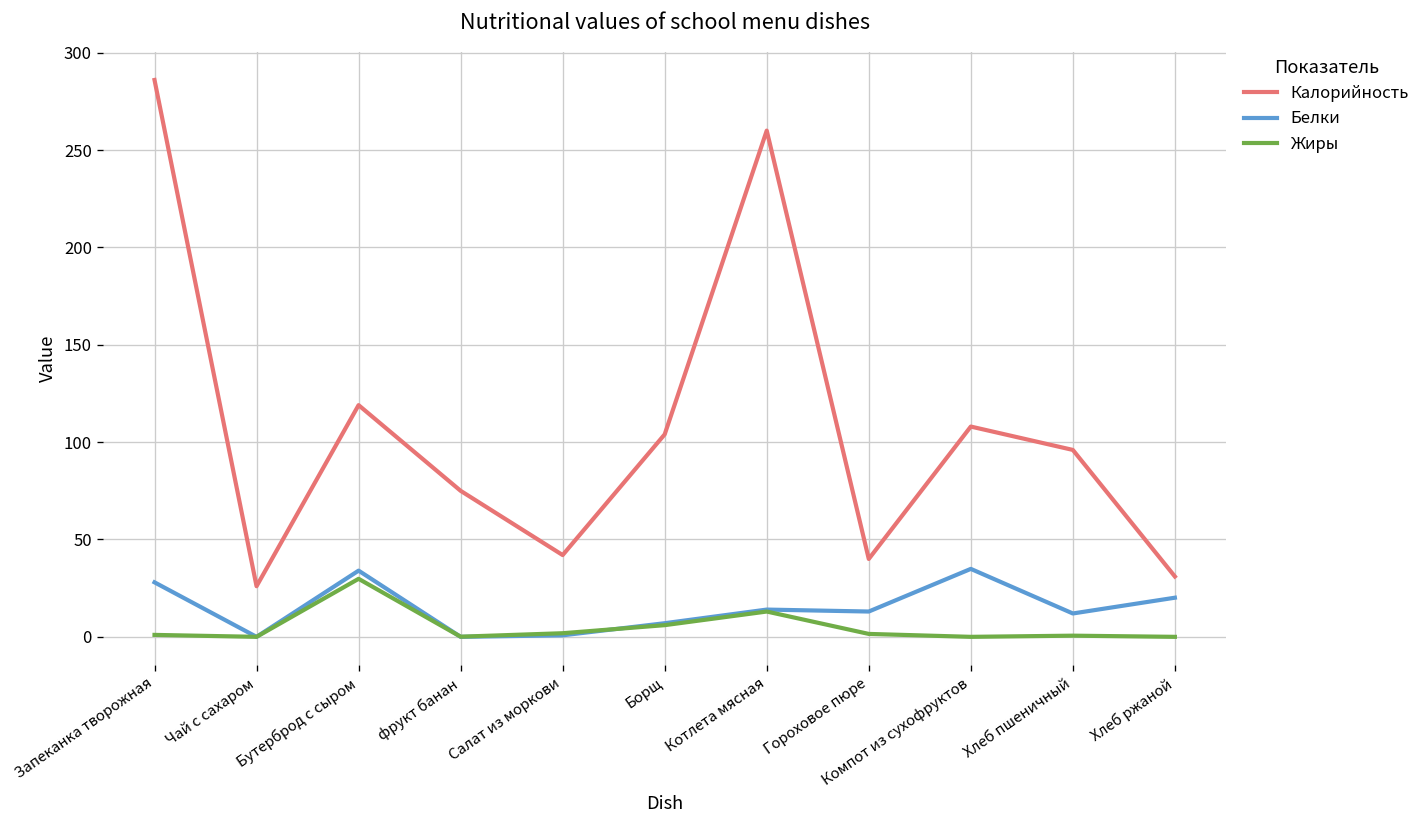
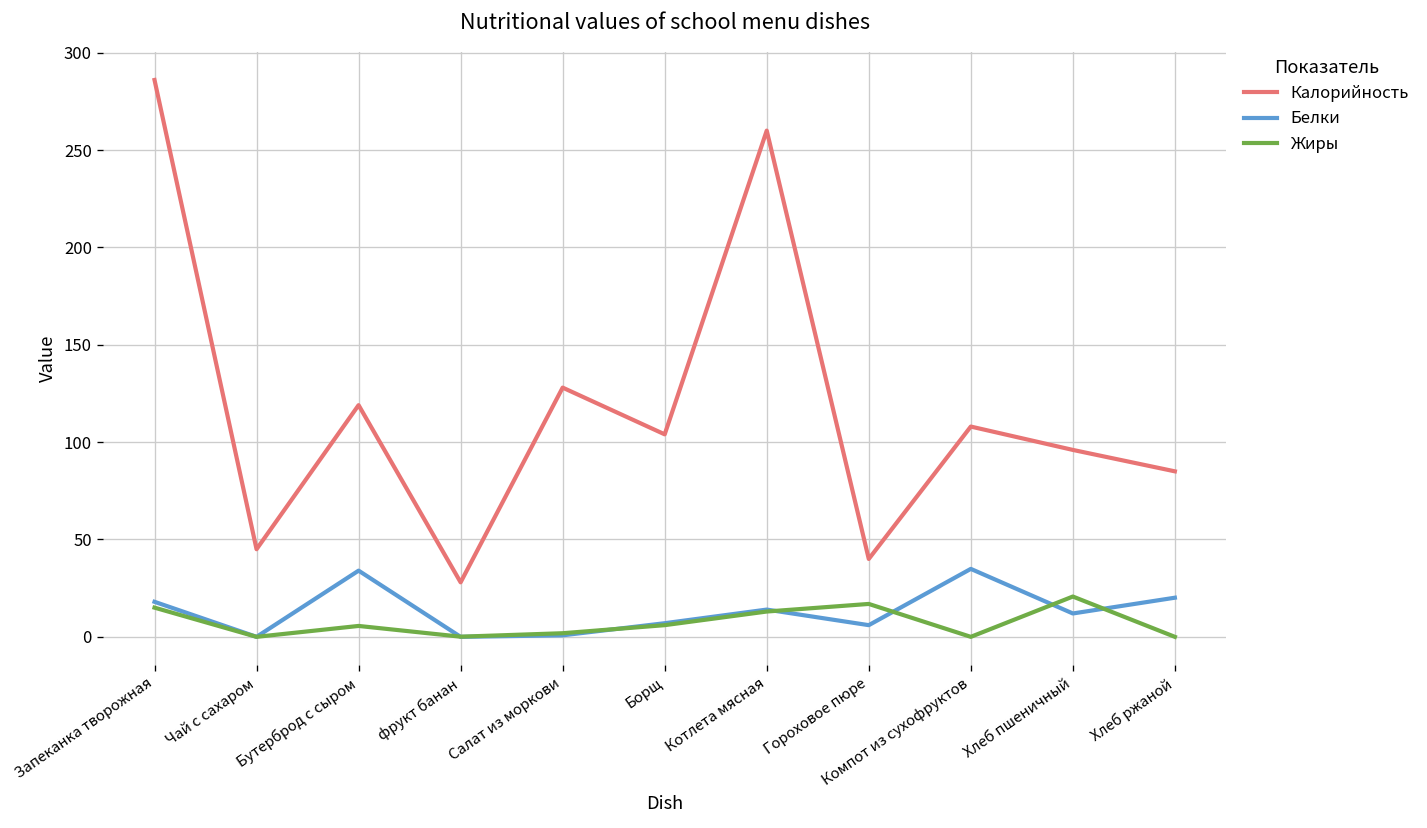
Белки, Запеканка творожная: 28 -> 18
Жиры, Запеканка творожная: 1 -> 15
Калорийность, Чай с сахаром: 26 -> 45
Жиры, Бутерброд с сыром: 30 -> 6
Калорийность, фрукт банан: 75 -> 28
Калорийность, Салат из моркови: 42 -> 128
Белки, Гороховое пюре: 13 -> 6
Жиры, Гороховое пюре: 2 -> 17
Жиры, Хлеб пшеничный: 1 -> 21
Калорийность, Хлеб ржаной: 31 -> 85
